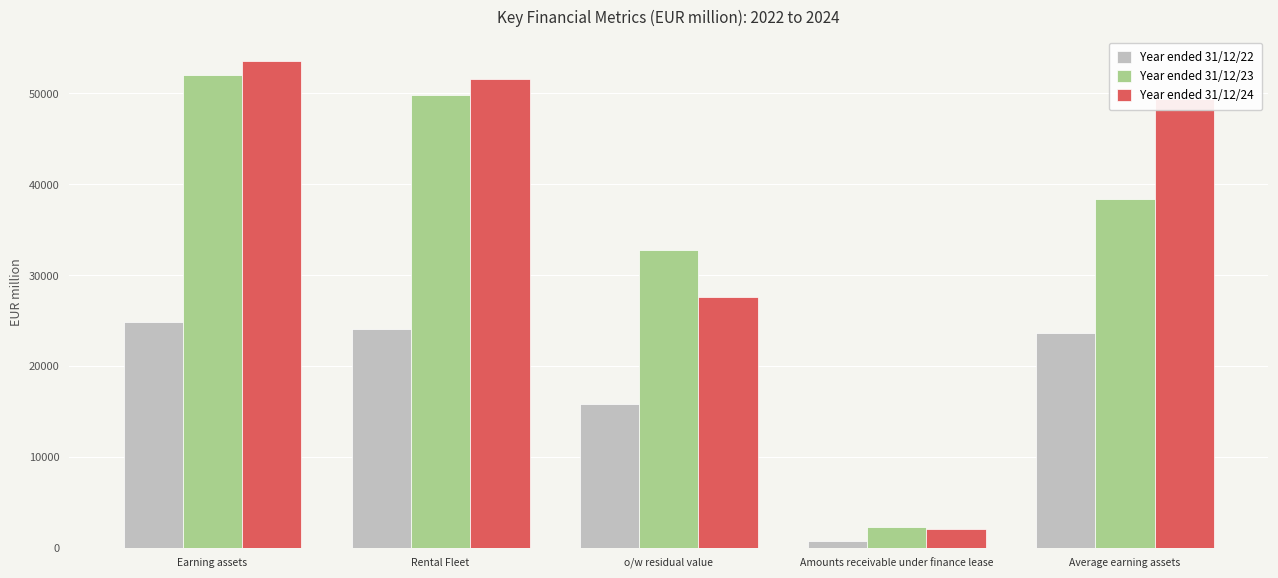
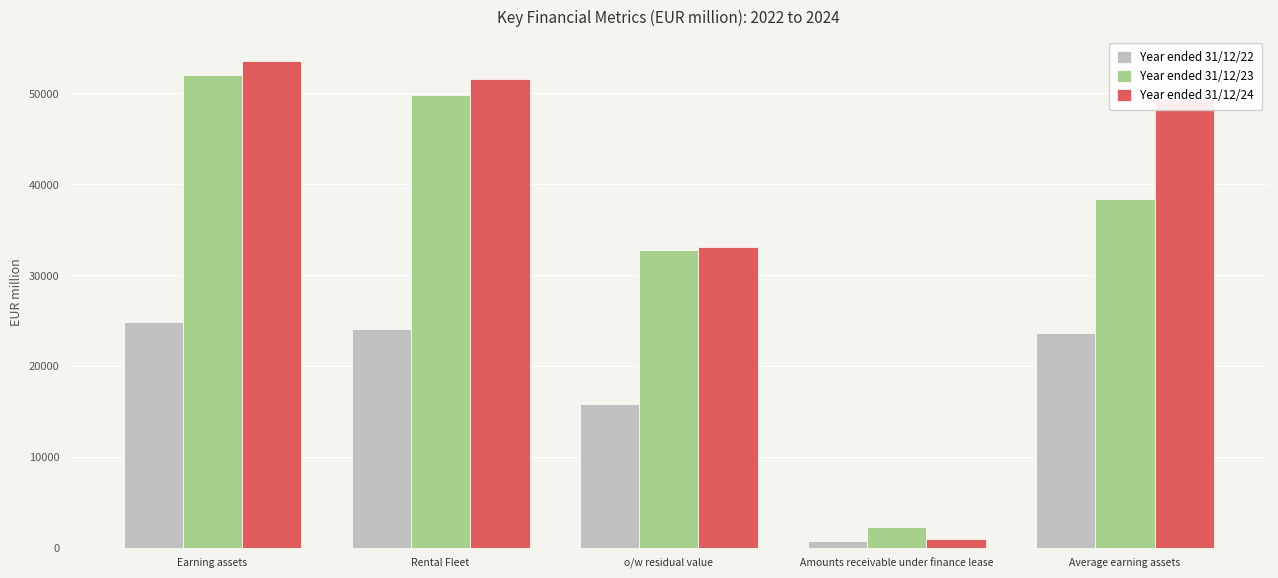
Year ended 31/12/24, o/w residual value: 28000 -> 33000
Year ended 31/12/24, Amounts receivable under finance lease: 2000 -> 1000
